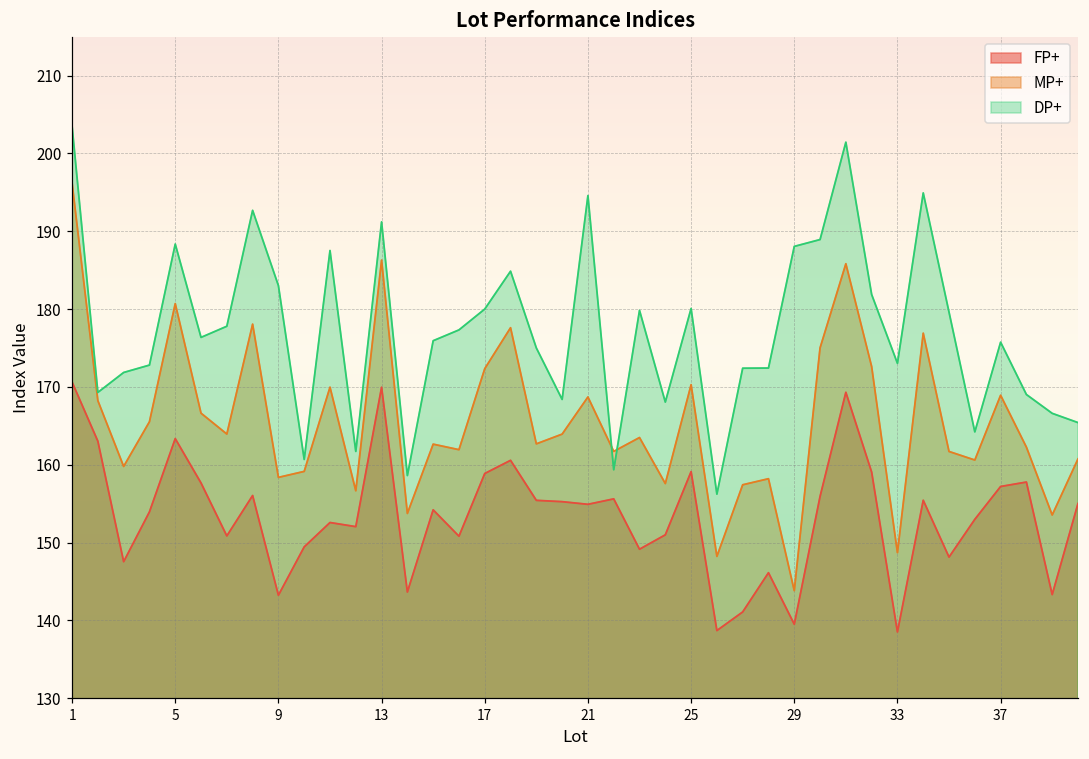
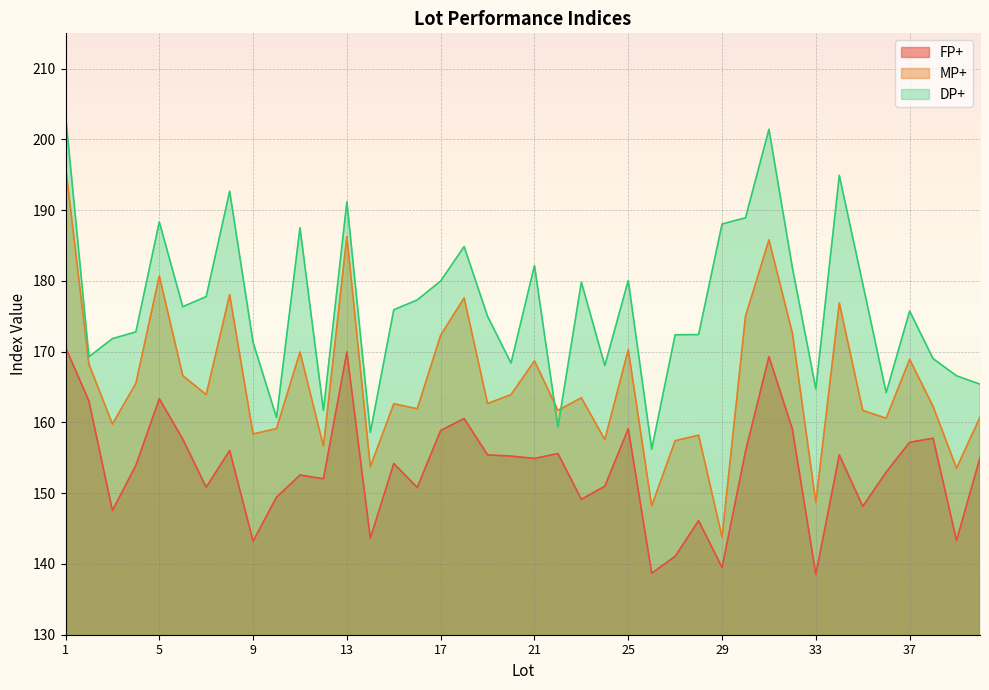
DP+, 9: 183 -> 171
DP+, 21: 195 -> 182
DP+, 33: 173 -> 165
